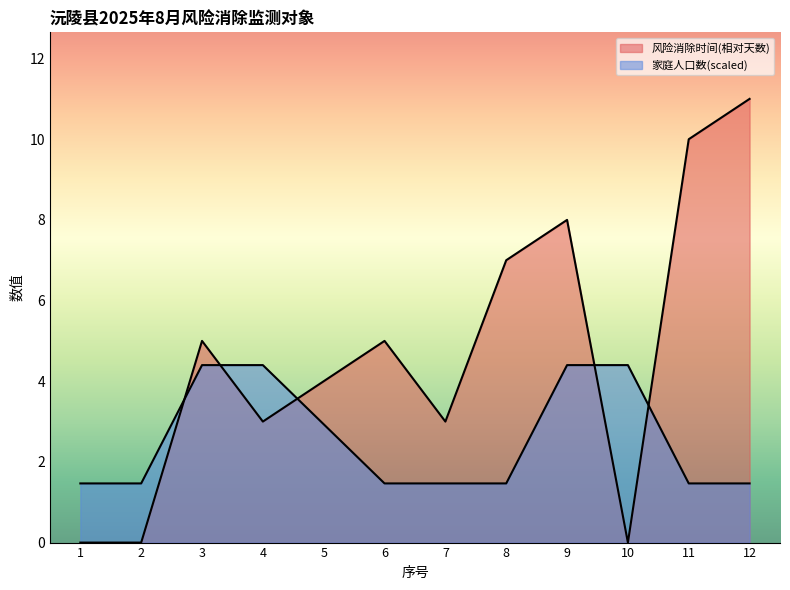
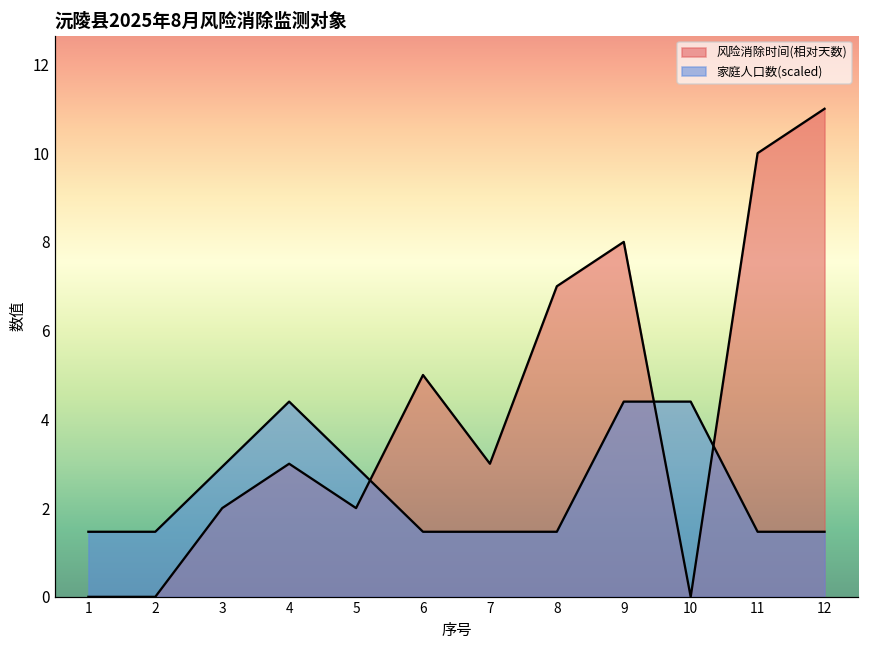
风险消除时间(相对天数), 3: 5.0 -> 2.0
家庭人口数(scaled), 3: 4.4 -> 2.9
风险消除时间(相对天数), 5: 4.0 -> 2.0
